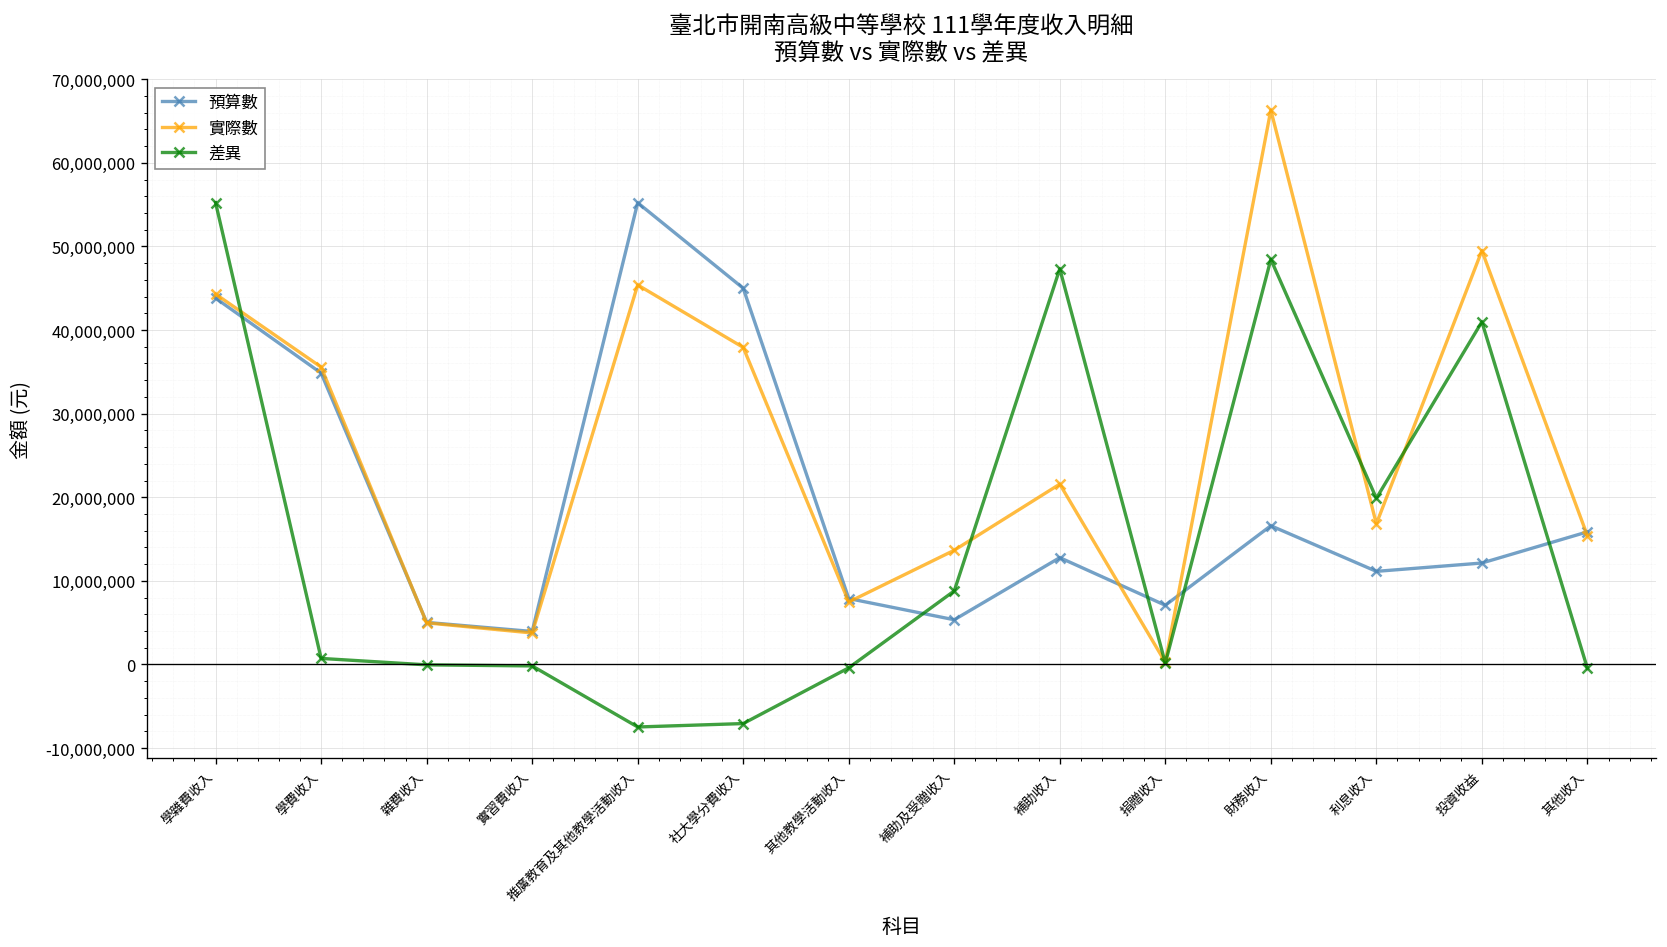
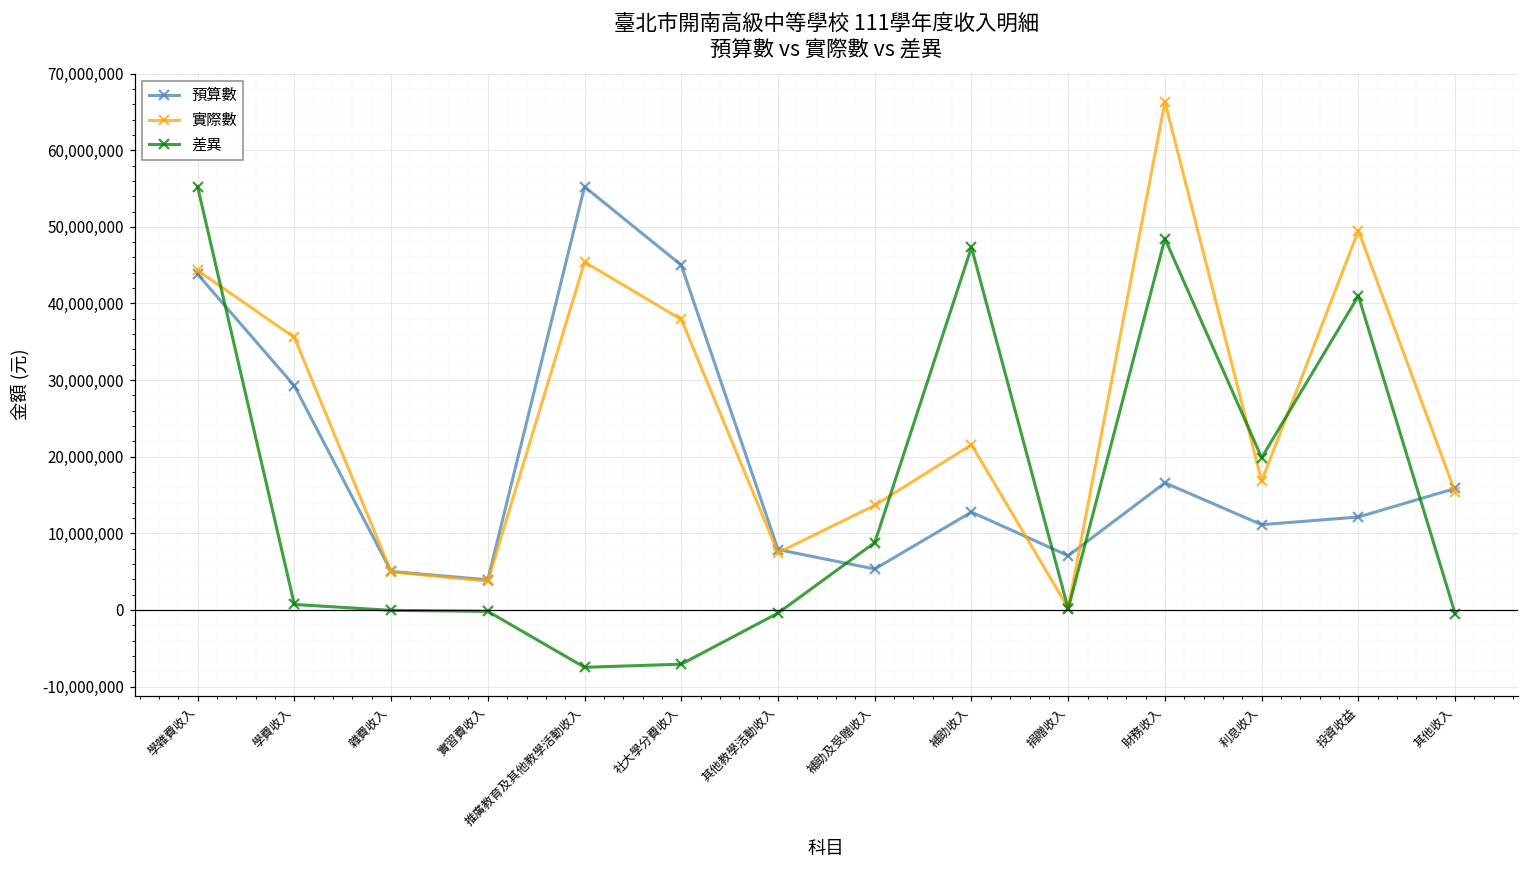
預算數, 學費收入: 35,000,000 -> 29,000,000
